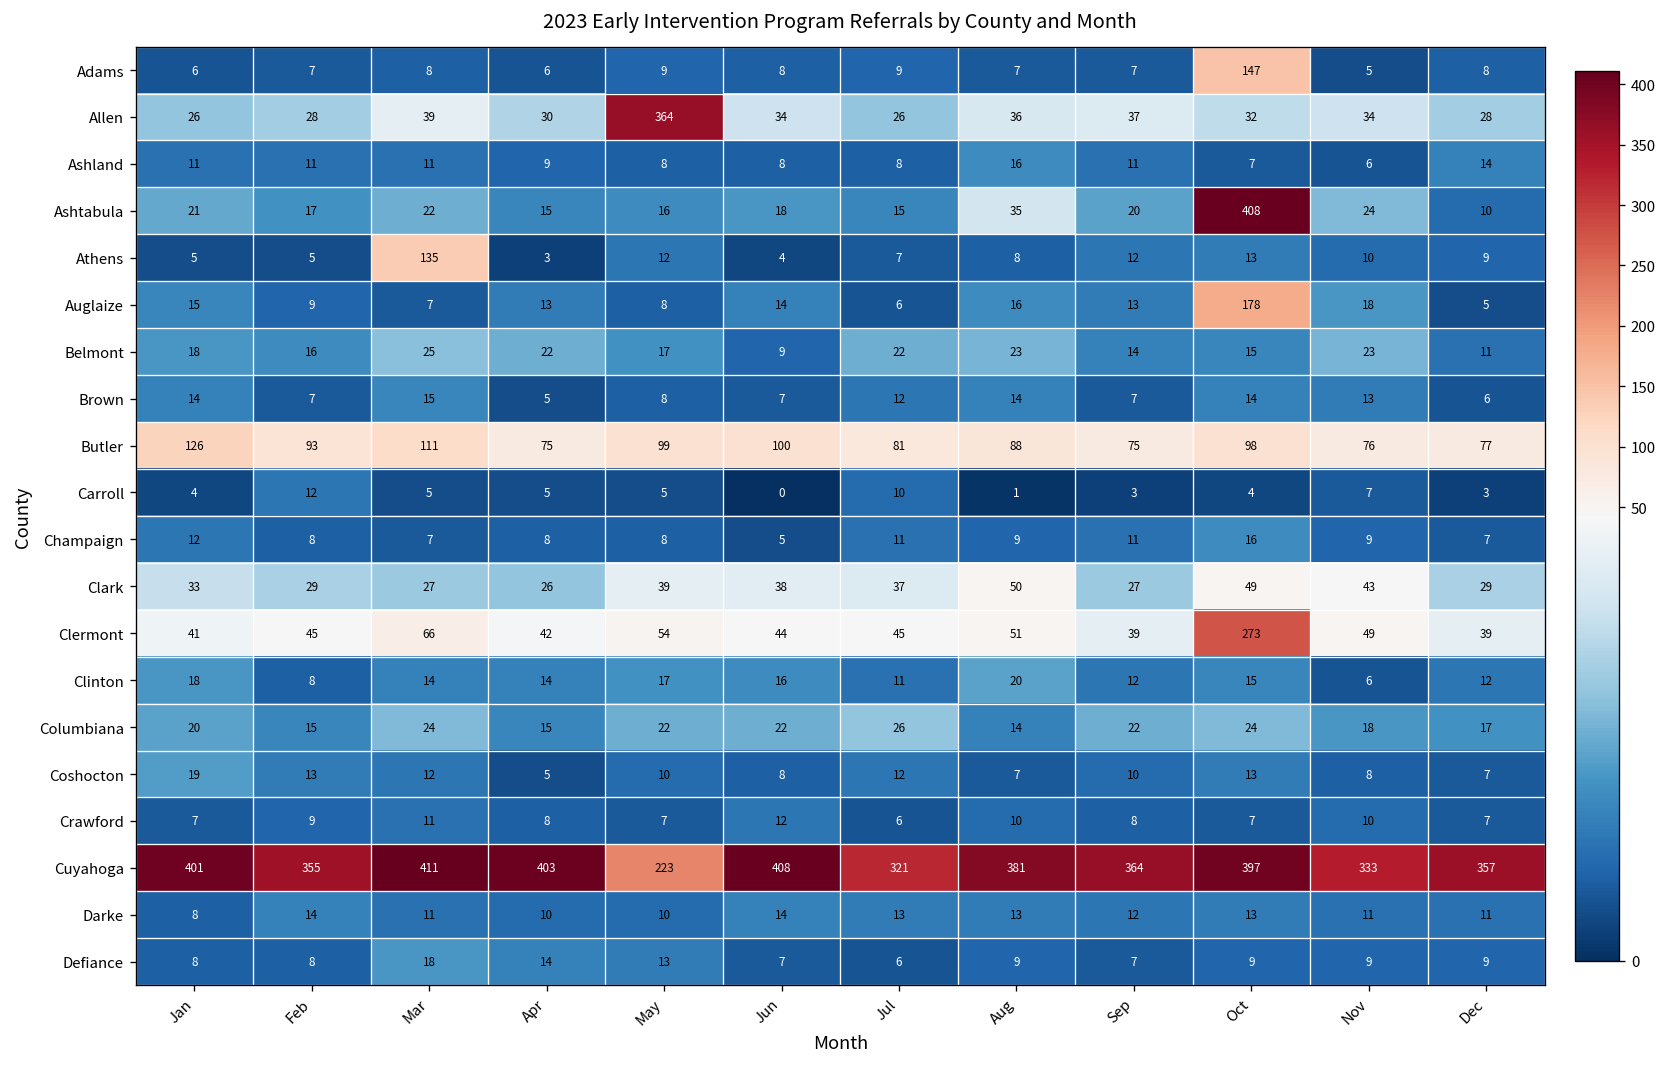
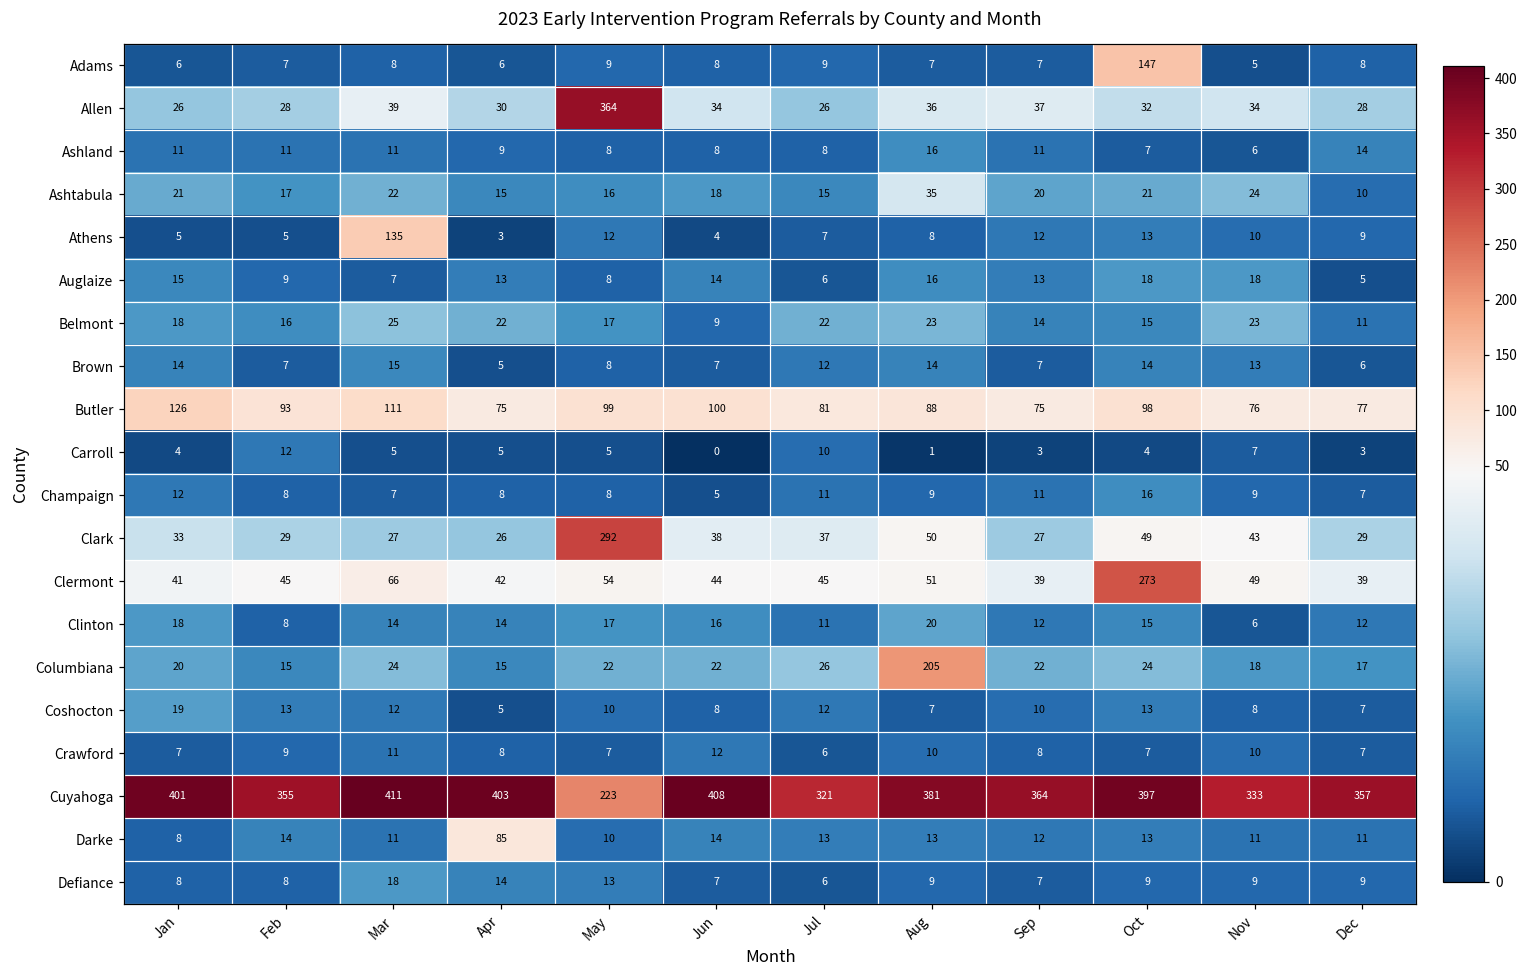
Ashtabula, Oct: 408 -> 21
Auglaize, Oct: 178 -> 18
Clark, May: 39 -> 292
Columbiana, Aug: 14 -> 205
Darke, Apr: 10 -> 85
